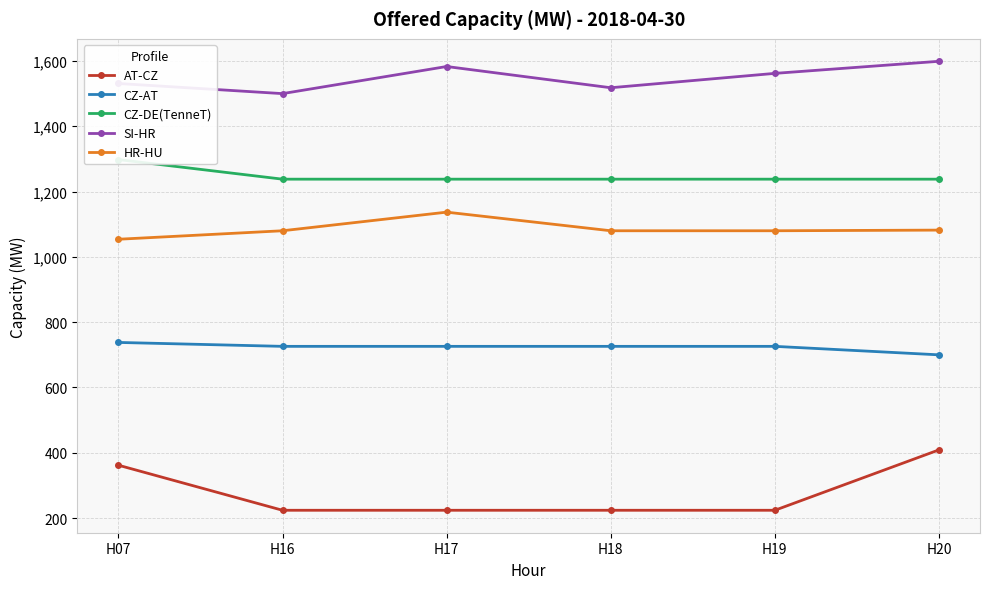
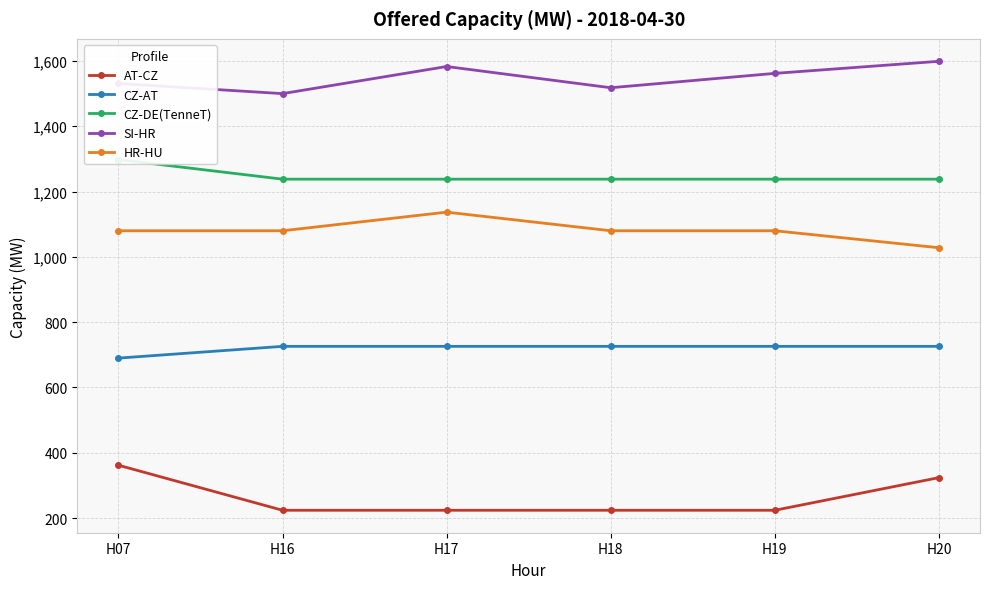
CZ-AT, H07: 740 -> 690
HR-HU, H07: 1,050 -> 1,080
AT-CZ, H20: 410 -> 320
CZ-AT, H20: 700 -> 730
HR-HU, H20: 1,080 -> 1,030
